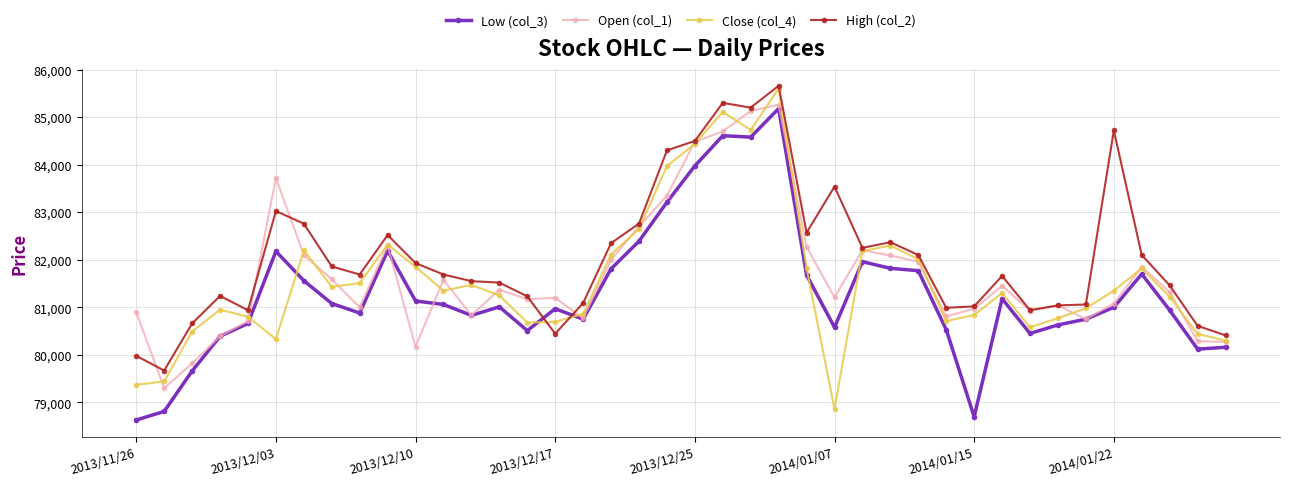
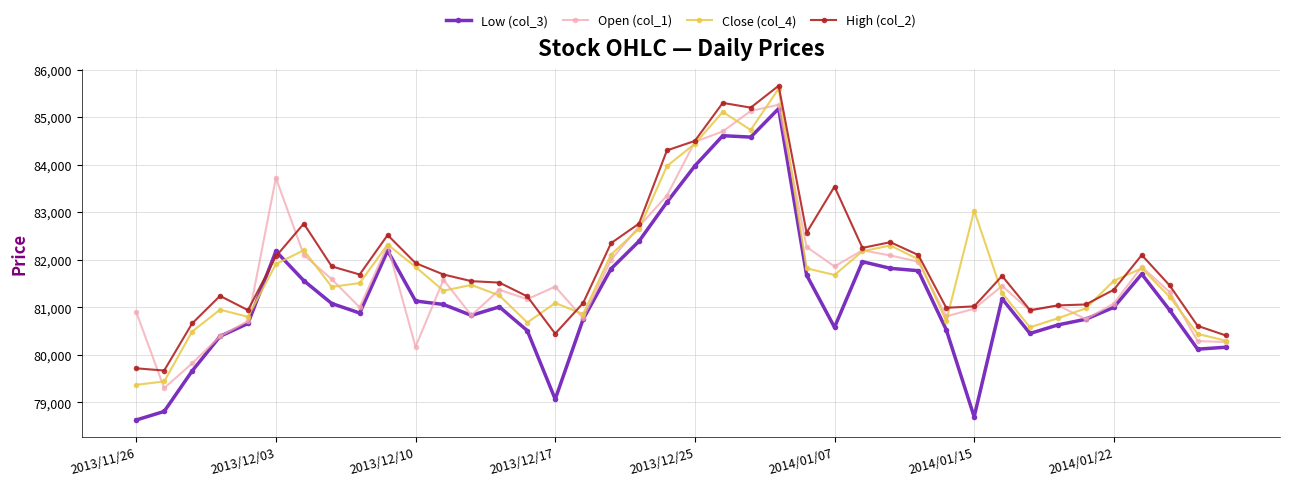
High (col_2), 2013/11/26: 80,000 -> 79,700
Close (col_4), 2013/12/03: 80,300 -> 81,900
High (col_2), 2013/12/03: 83,000 -> 82,100
Low (col_3), 2013/12/17: 81,000 -> 79,100
Open (col_1), 2013/12/17: 81,200 -> 81,400
Close (col_4), 2013/12/17: 80,700 -> 81,100
Open (col_1), 2014/01/07: 81,200 -> 81,900
Close (col_4), 2014/01/07: 78,900 -> 81,700
Close (col_4), 2014/01/15: 80,800 -> 83,000
Close (col_4), 2014/01/22: 81,400 -> 81,600
High (col_2), 2014/01/22: 84,700 -> 81,400
